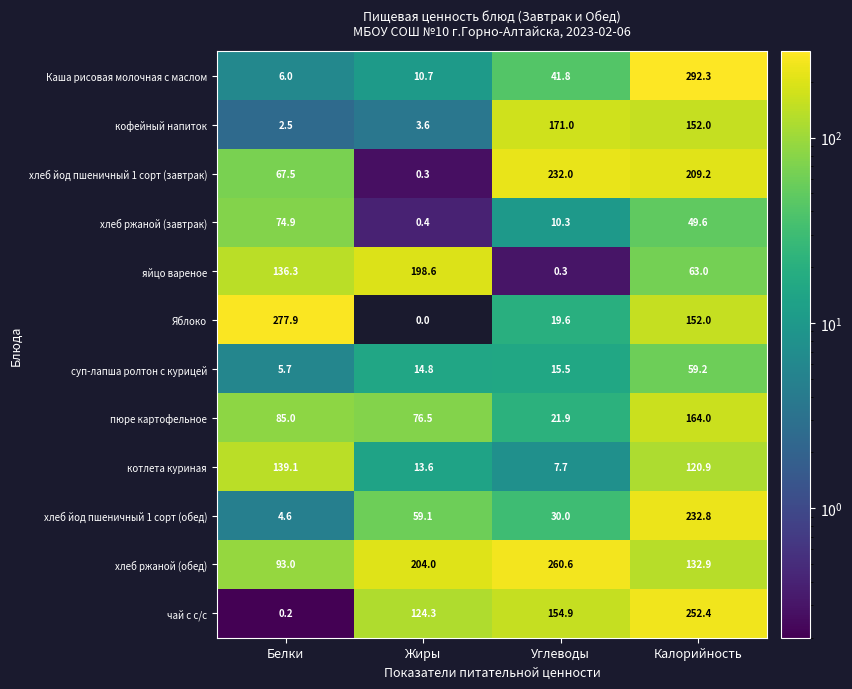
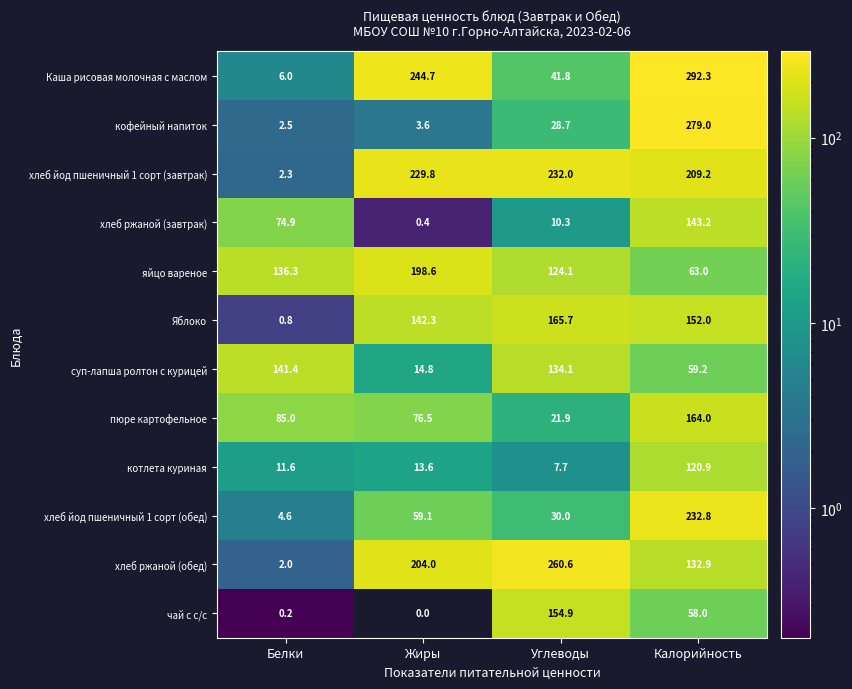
Каша рисовая молочная с маслом, Жиры: 10.7 -> 244.7
кофейный напиток, Углеводы: 171.0 -> 28.7
кофейный напиток, Калорийность: 152.0 -> 279.0
хлеб йод пшеничный 1 сорт (завтрак), Белки: 67.5 -> 2.3
хлеб йод пшеничный 1 сорт (завтрак), Жиры: 0.3 -> 229.8
хлеб ржаной (завтрак), Калорийность: 49.6 -> 143.2
яйцо вареное, Углеводы: 0.3 -> 124.1
Яблоко, Белки: 277.9 -> 0.8
Яблоко, Жиры: 0.0 -> 142.3
Яблоко, Углеводы: 19.6 -> 165.7
суп-лапша ролтон с курицей, Белки: 5.7 -> 141.4
суп-лапша ролтон с курицей, Углеводы: 15.5 -> 134.1
котлета куриная, Белки: 139.1 -> 11.6
хлеб ржаной (обед), Белки: 93.0 -> 2.0
чай с с/с, Жиры: 124.3 -> 0.0
чай с с/с, Калорийность: 252.4 -> 58.0
